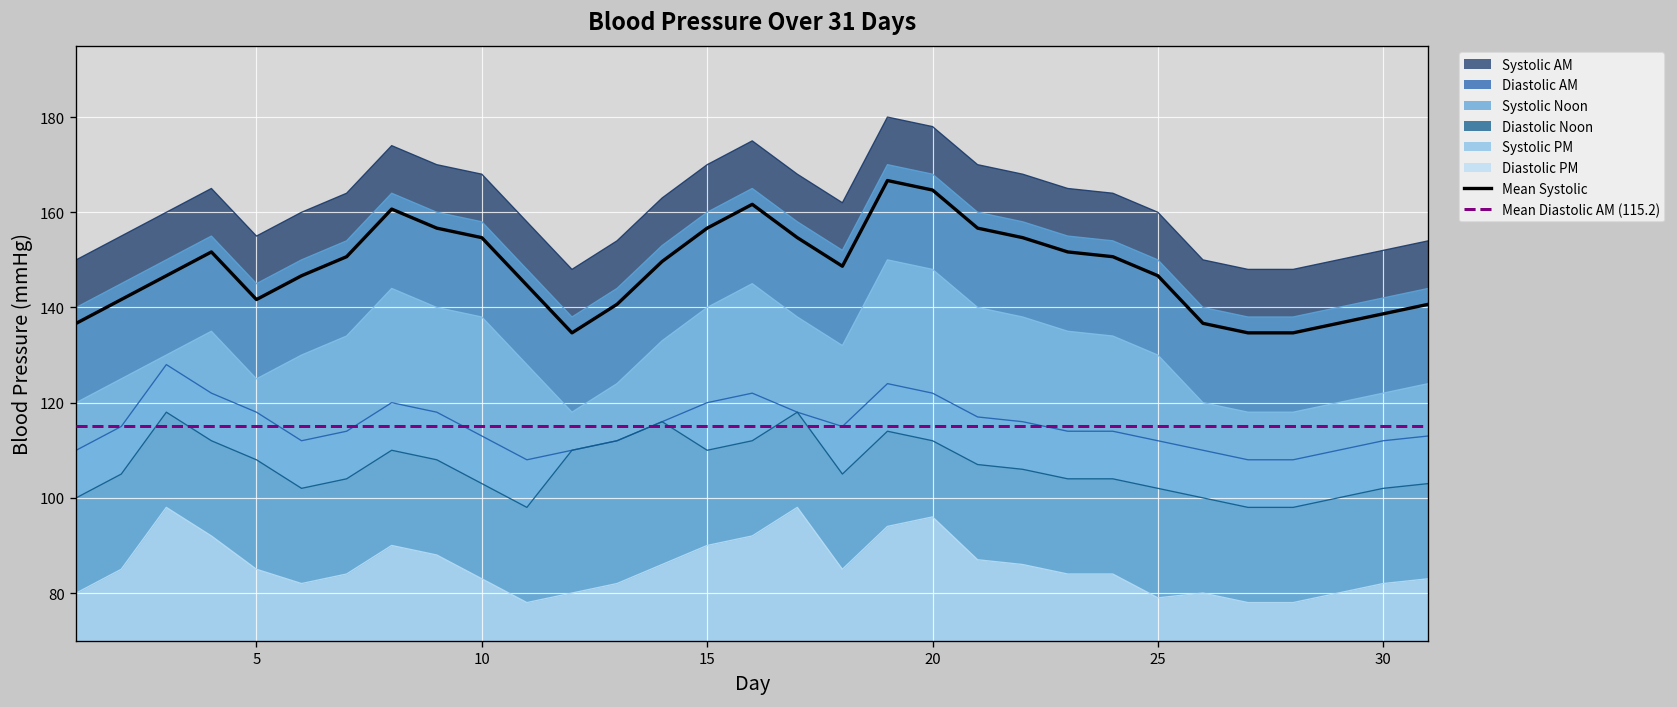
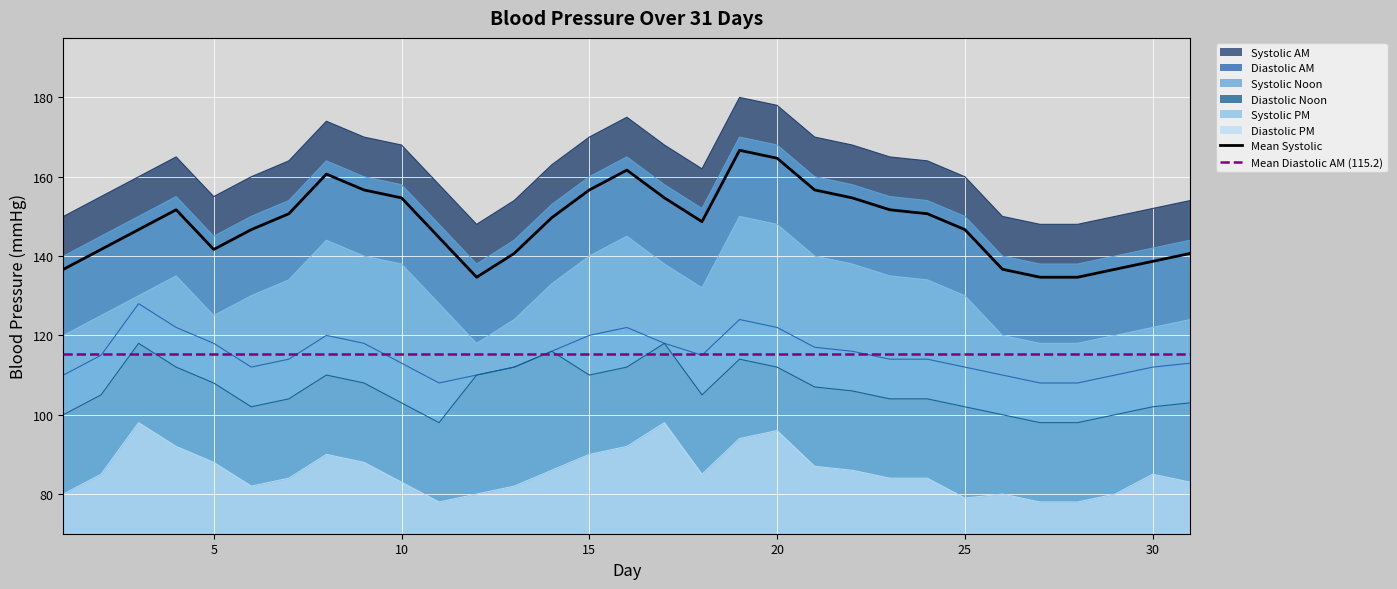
Diastolic PM, 5: 85 -> 88
Diastolic PM, 30: 82 -> 85
